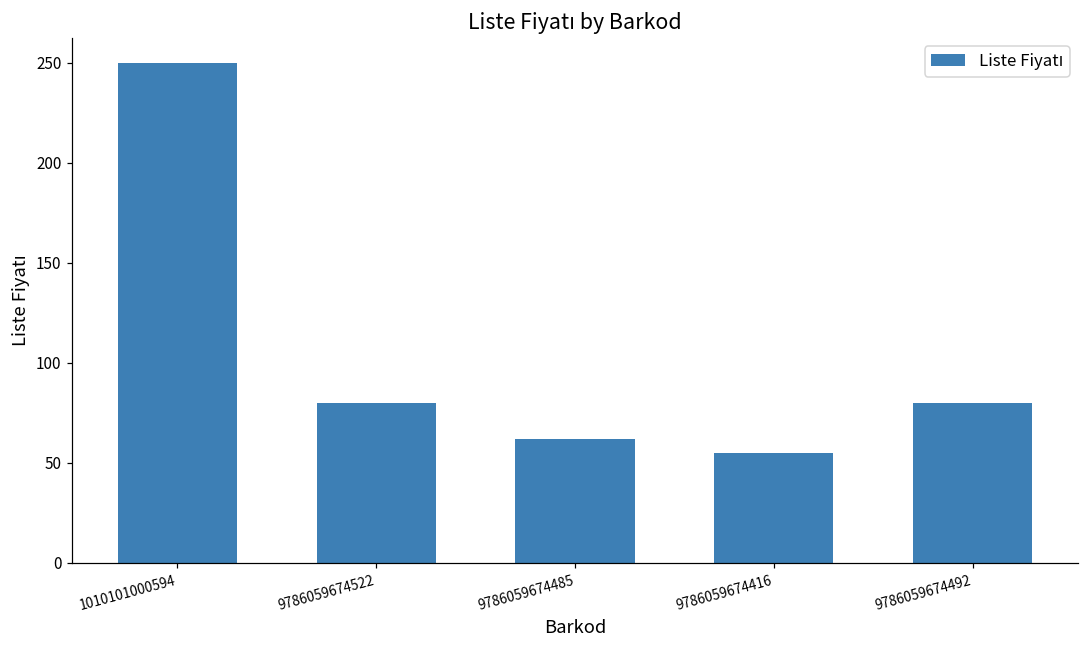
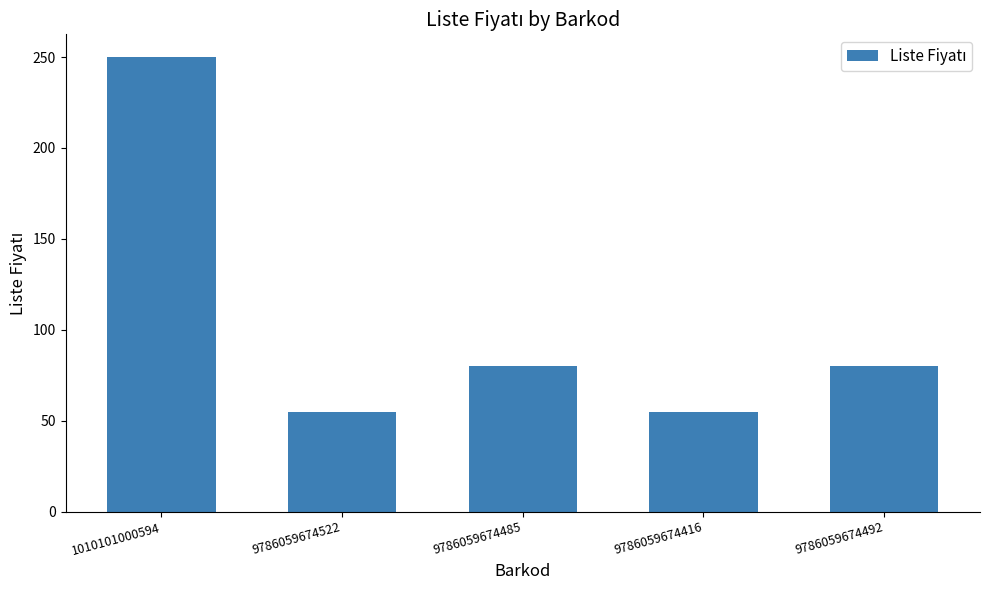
9786059674522: 80 -> 55
9786059674485: 62 -> 80
